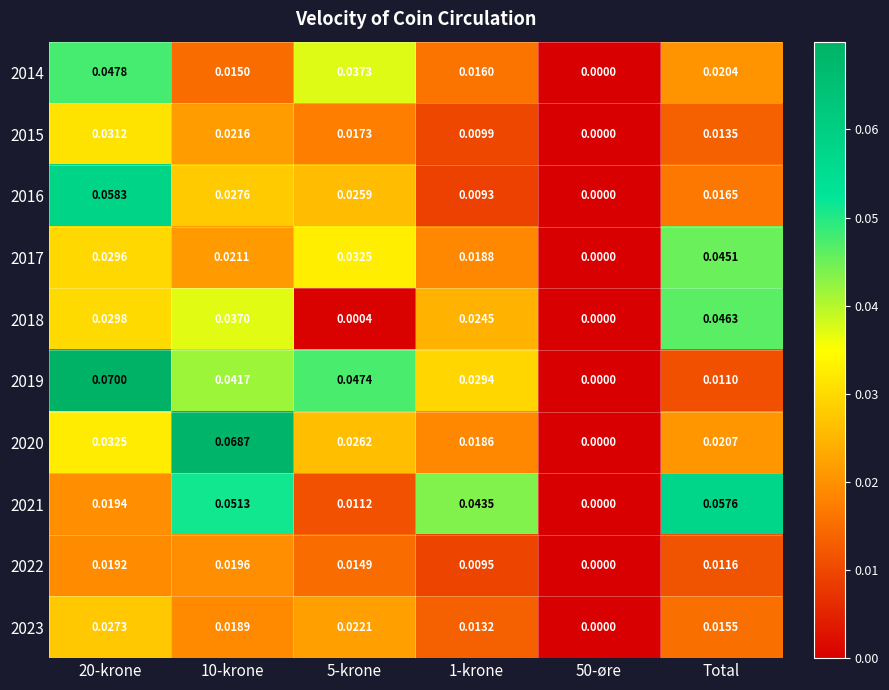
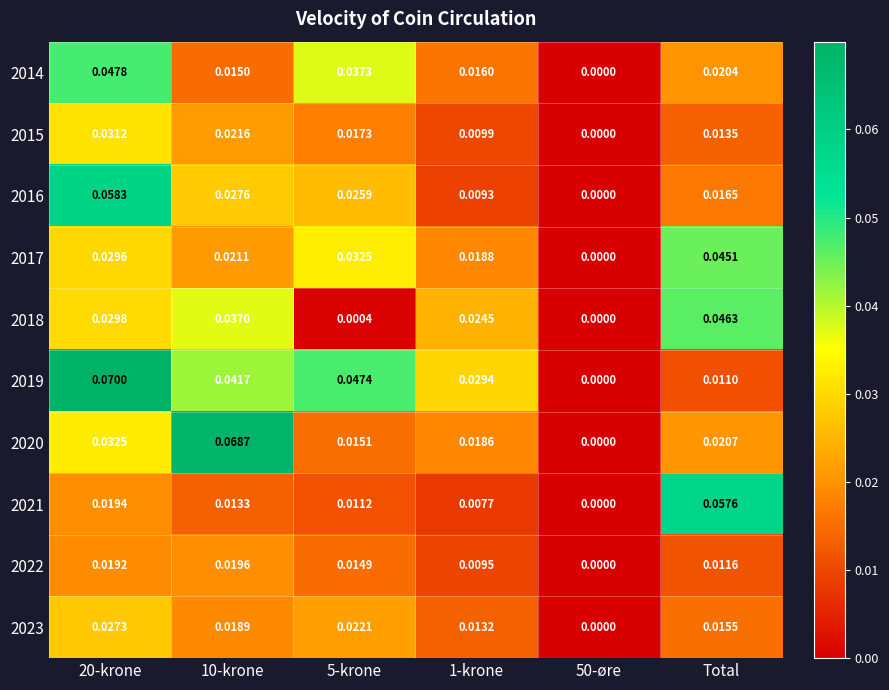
2020, 5-krone: 0.0262 -> 0.0151
2021, 10-krone: 0.0513 -> 0.0133
2021, 1-krone: 0.0435 -> 0.0077
